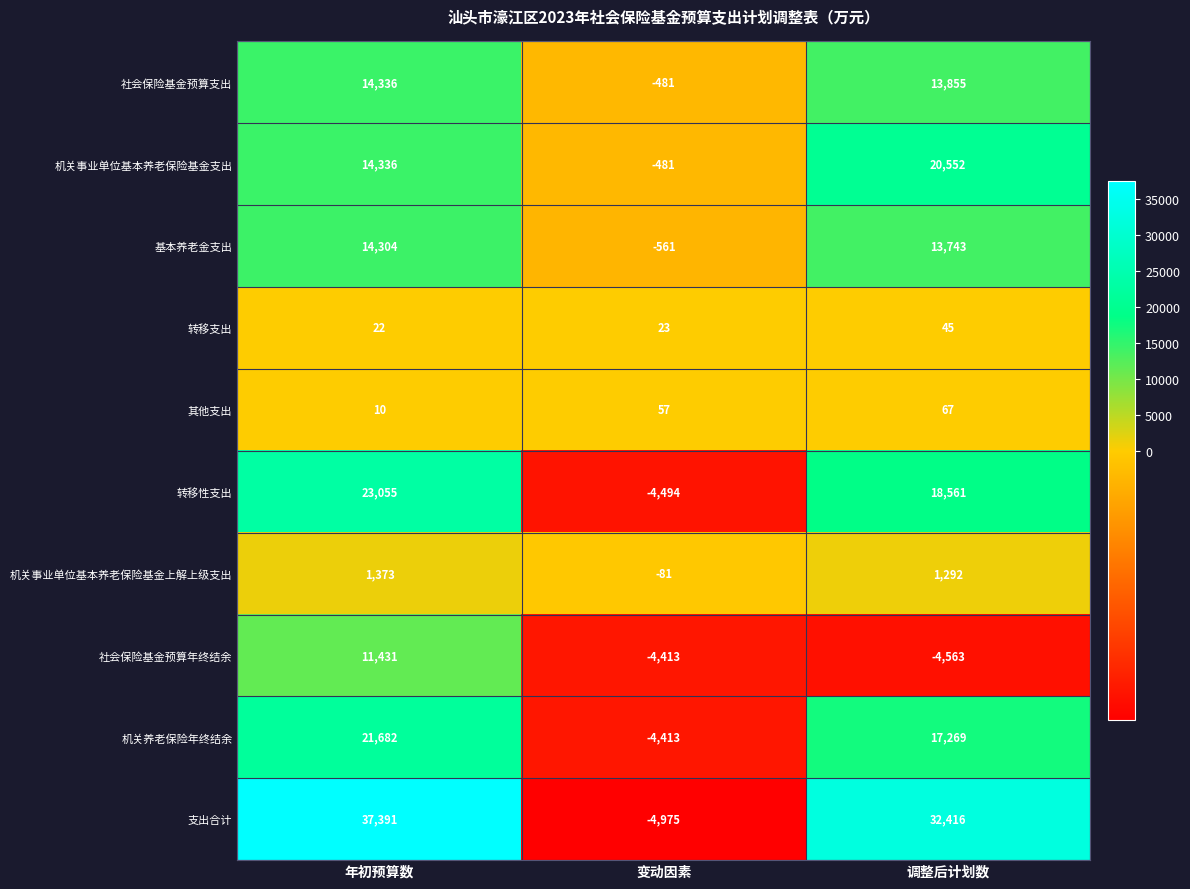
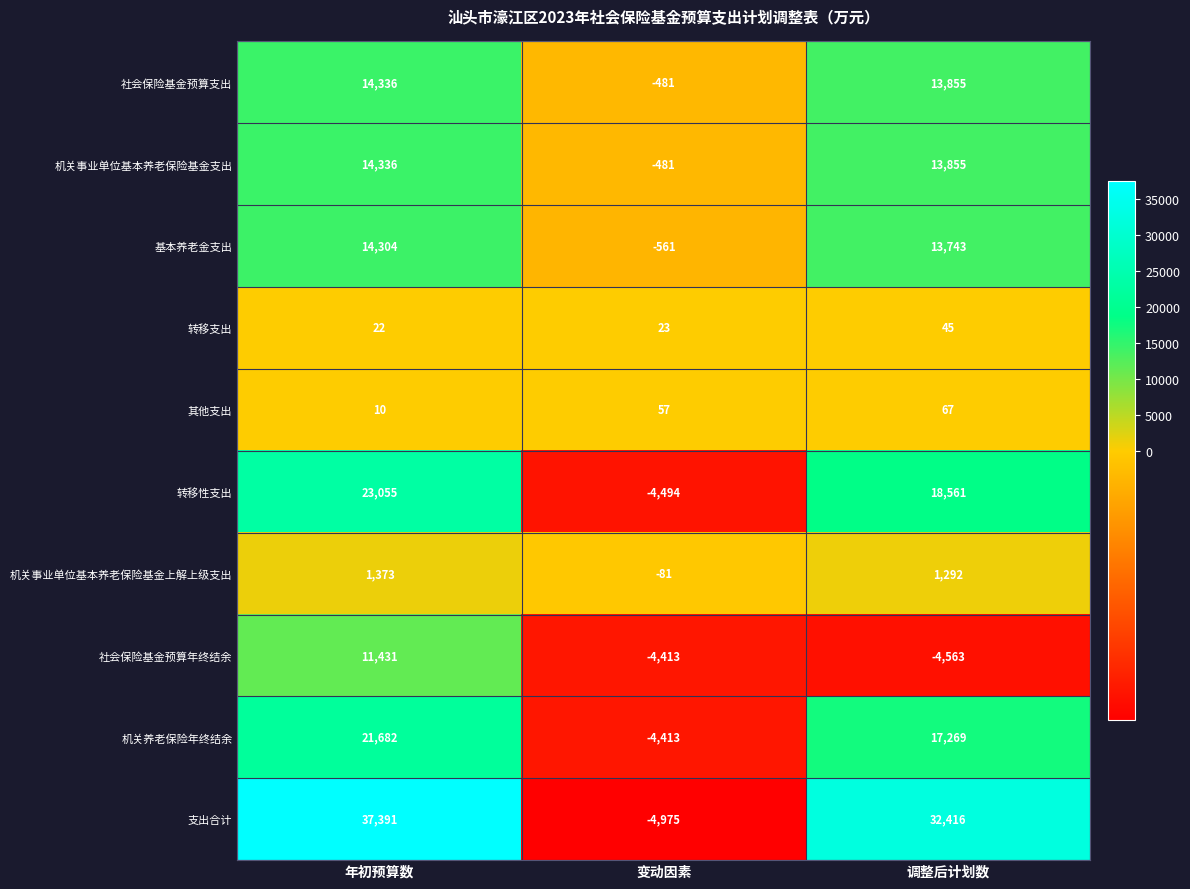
机关事业单位基本养老保险基金支出, 调整后计划数: 20,552 -> 13,855
